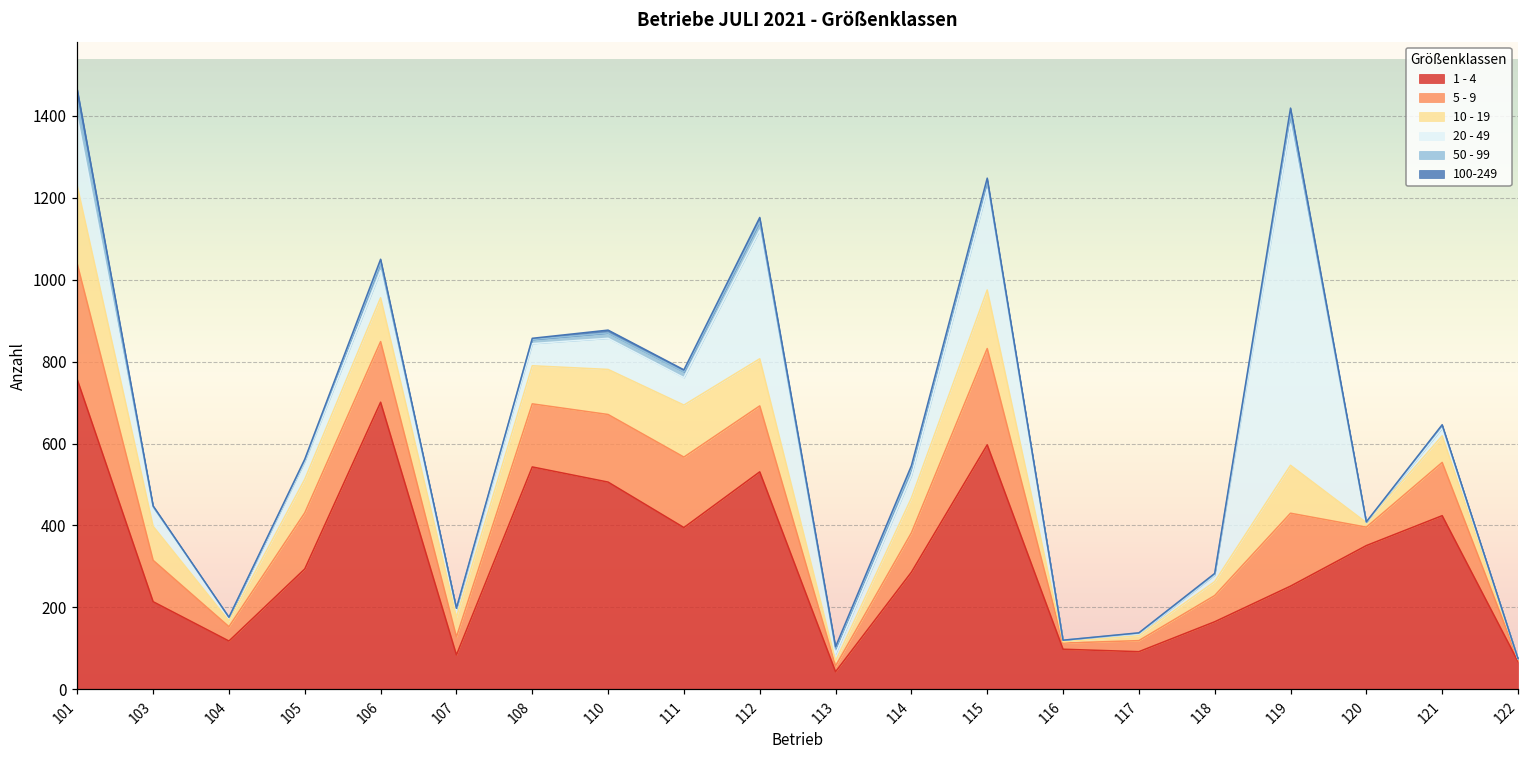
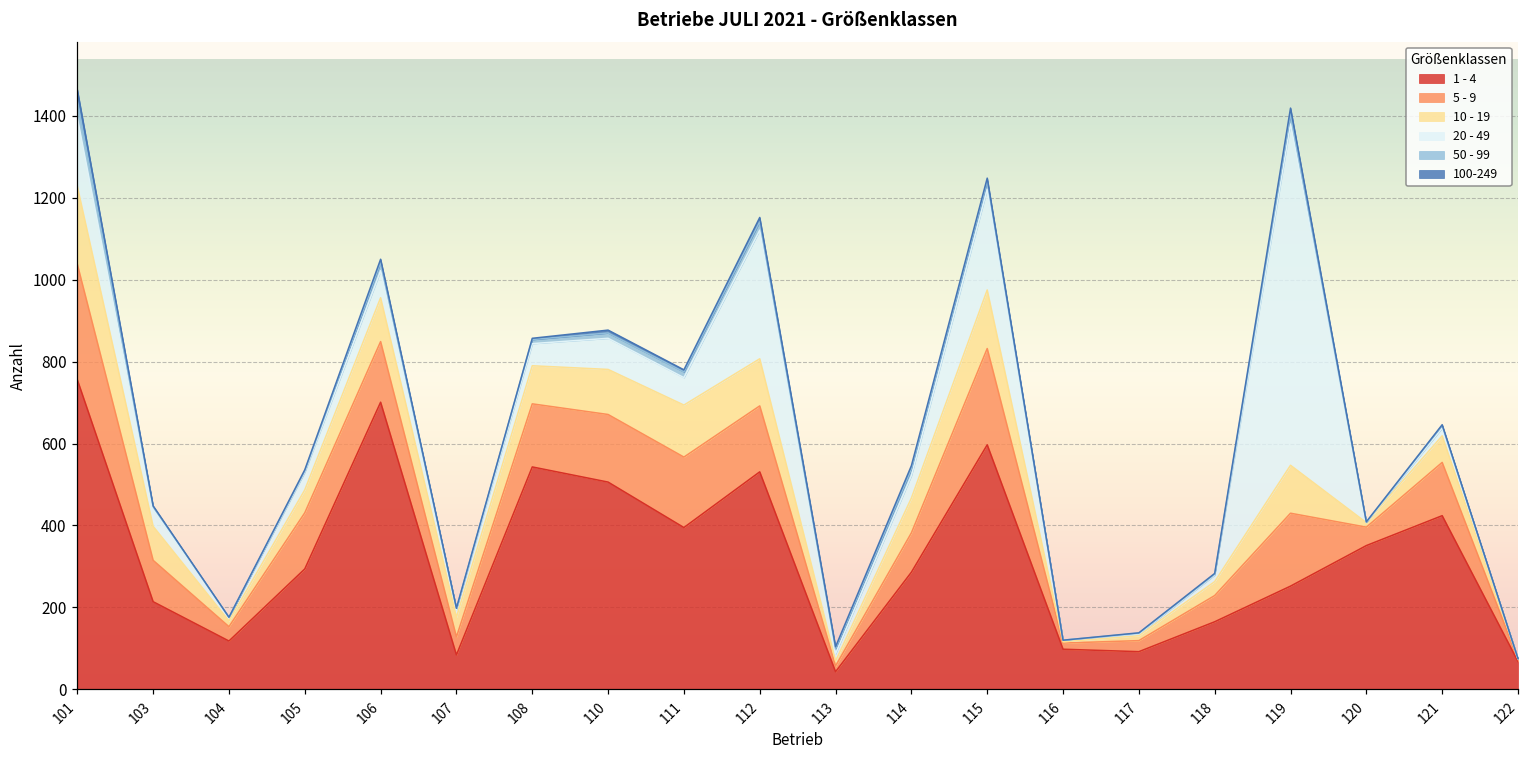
10 - 19, 105: 80 -> 60
